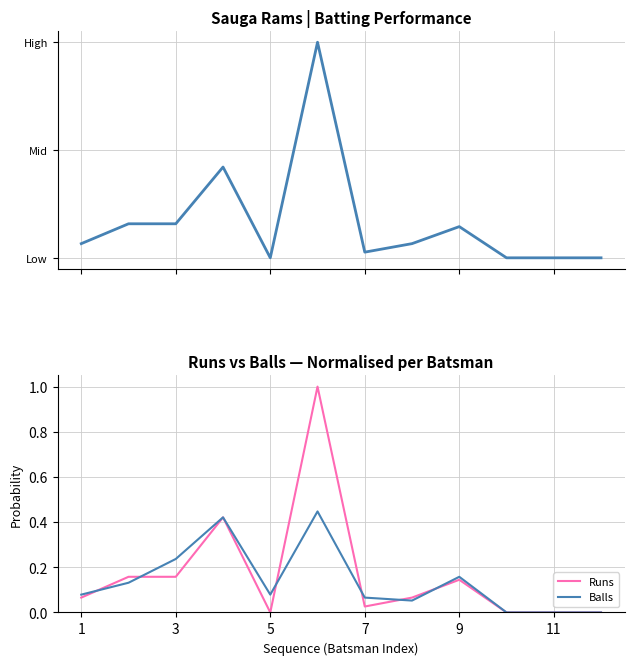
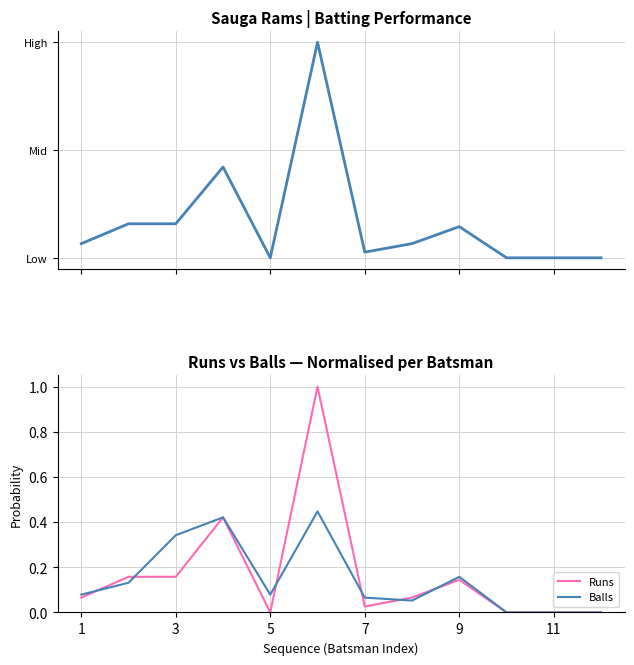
Runs vs Balls — Normalised per Batsman, Balls, 3: 0.24 -> 0.34
